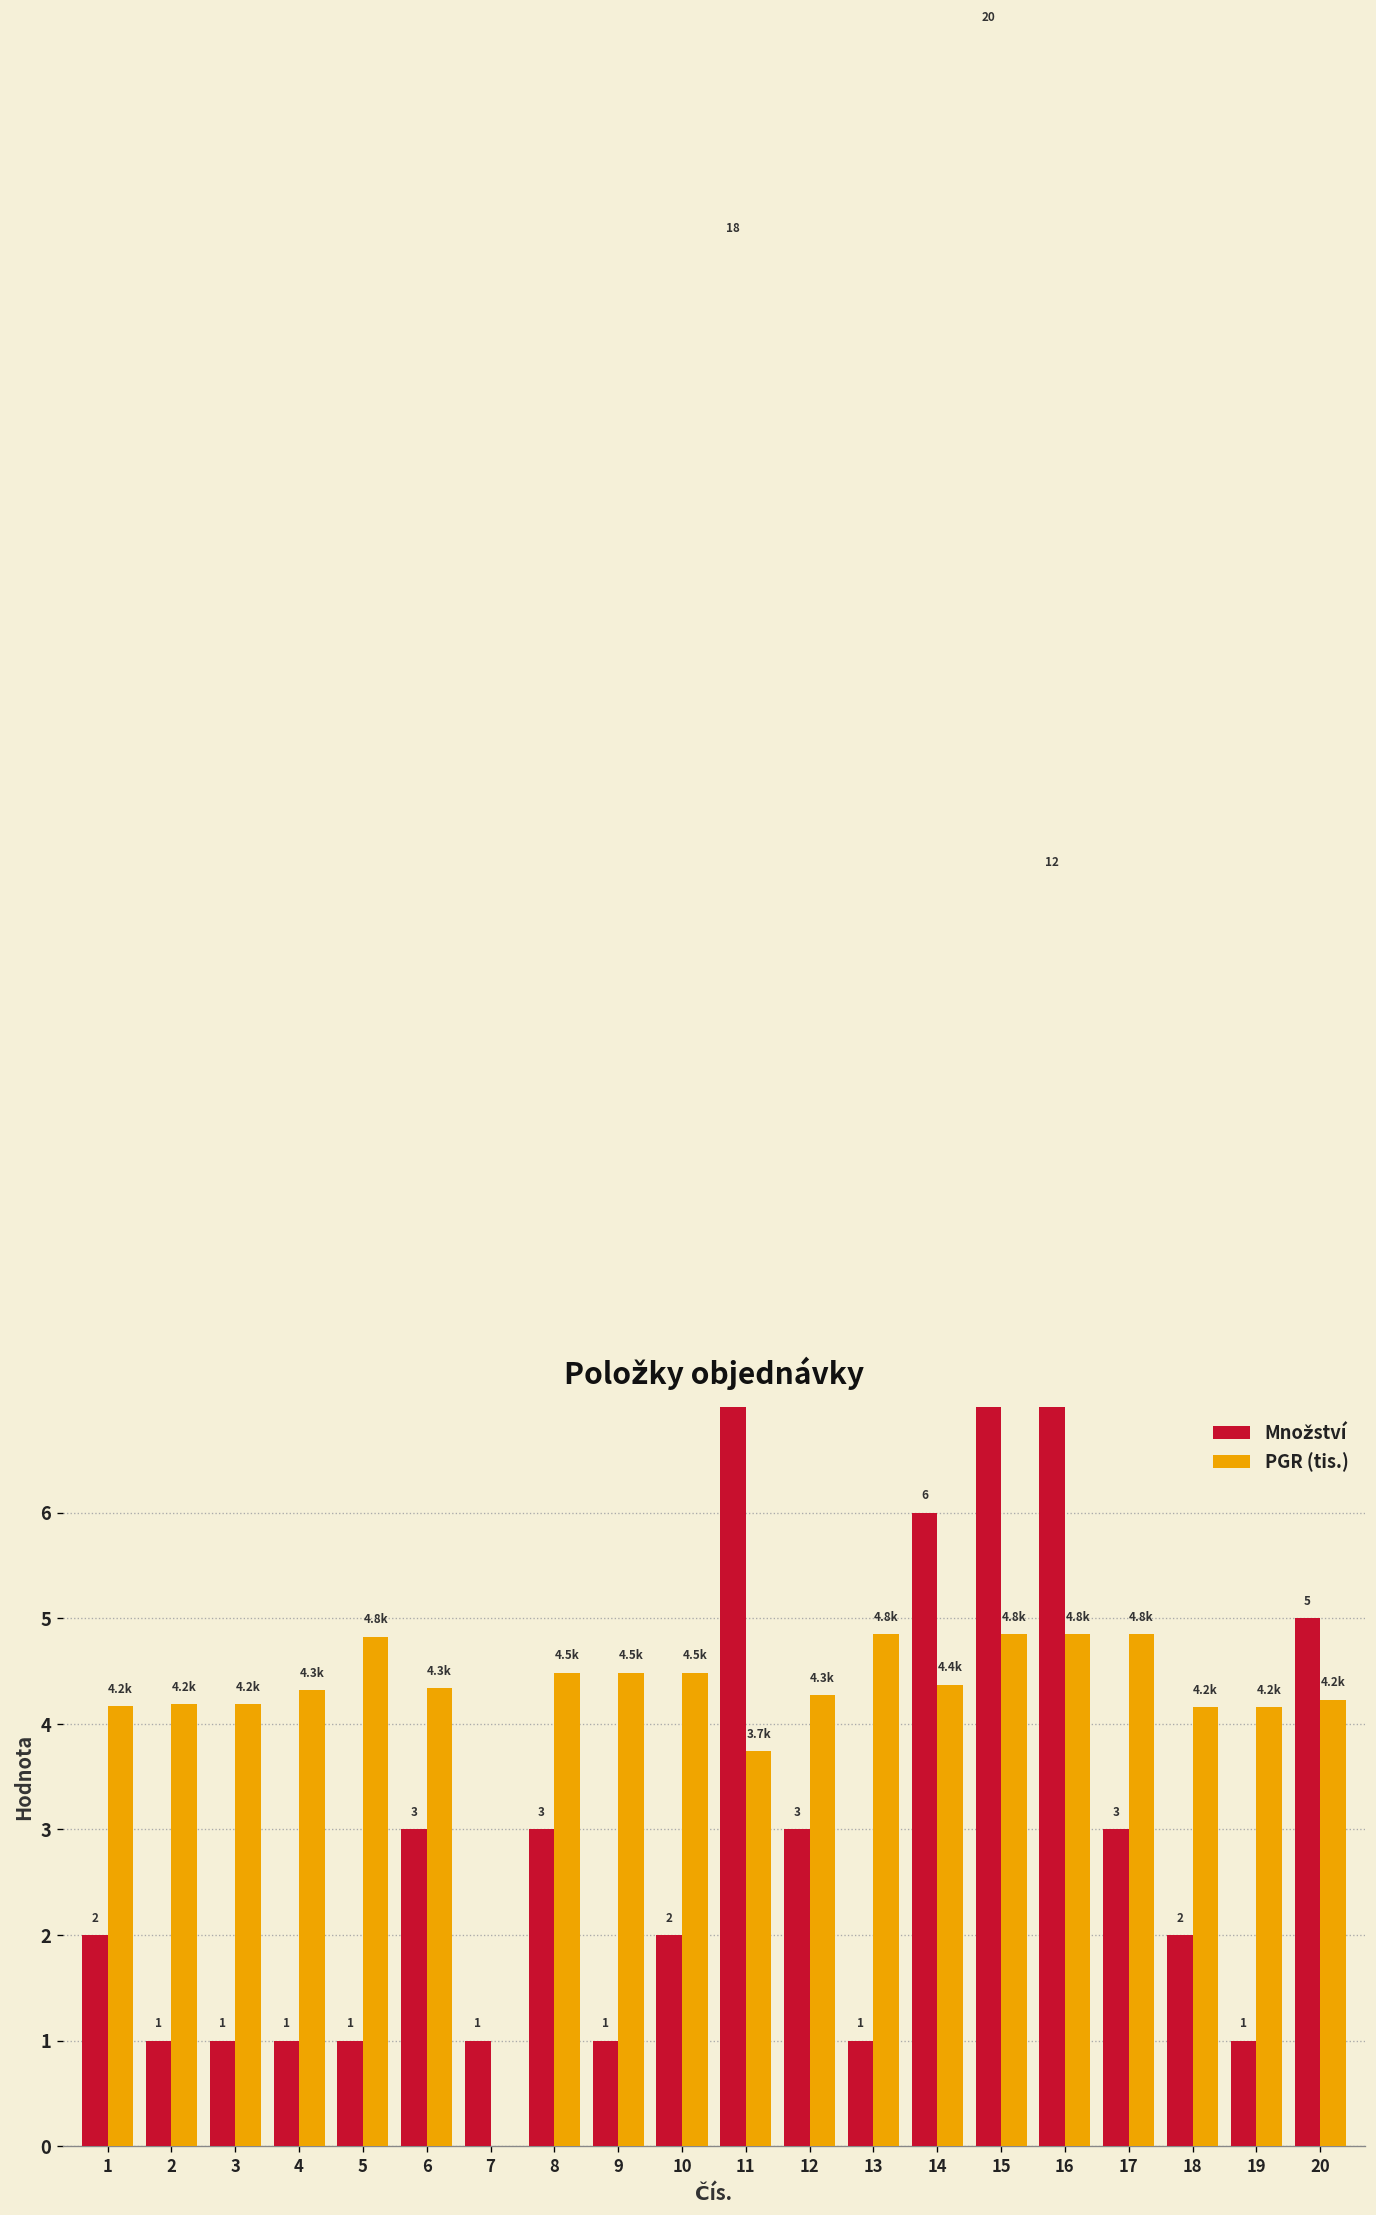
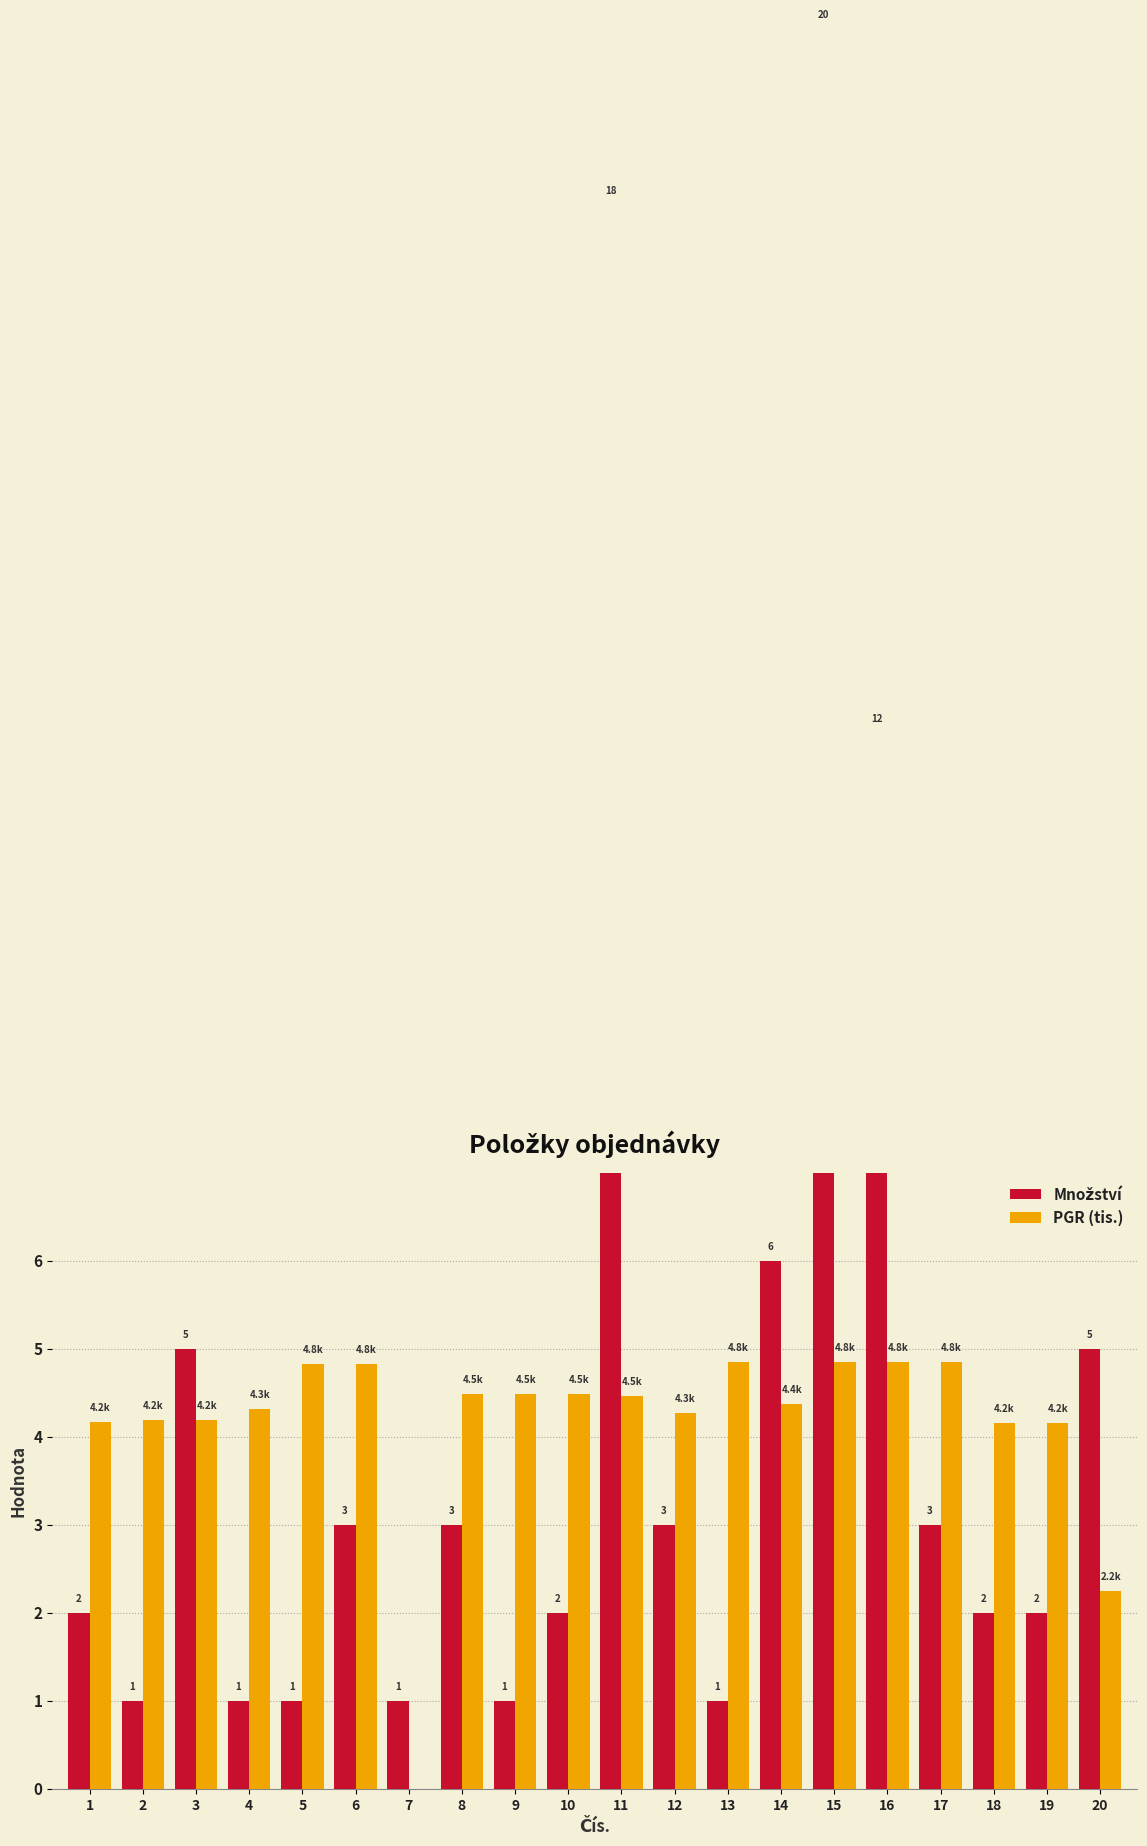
Množství, 3: 1 -> 5
PGR (tis.), 6: 4.3k -> 4.8k
PGR (tis.), 11: 3.7k -> 4.5k
Množství, 19: 1 -> 2
PGR (tis.), 20: 4.2k -> 2.2k
